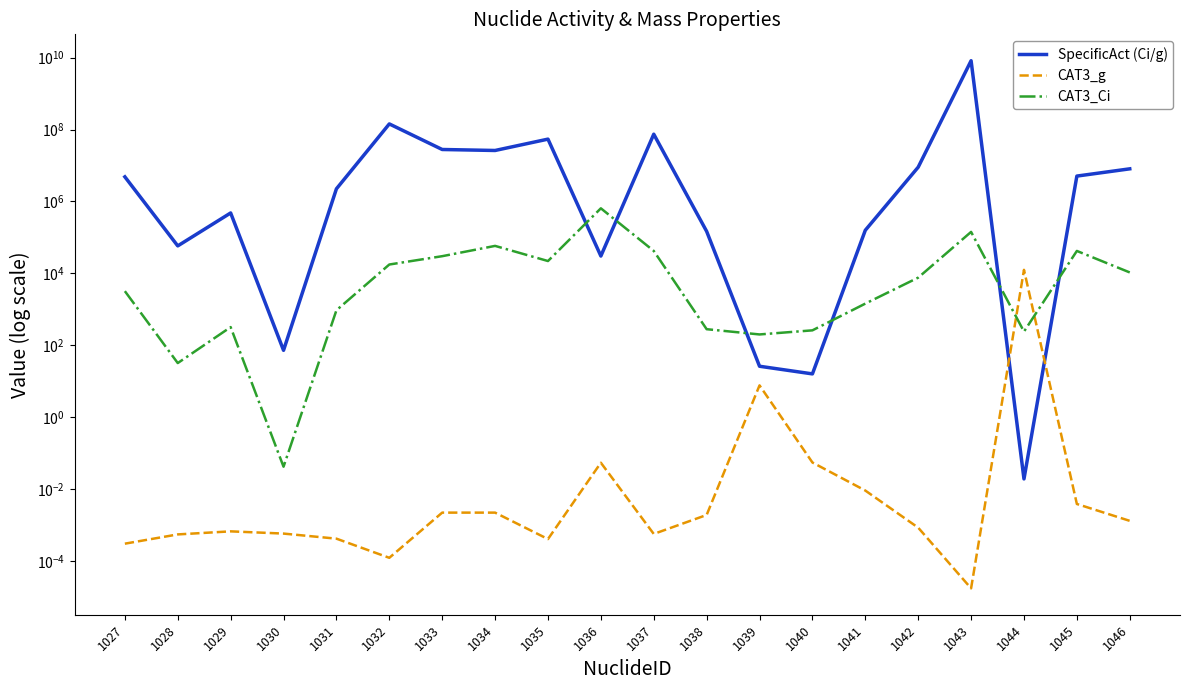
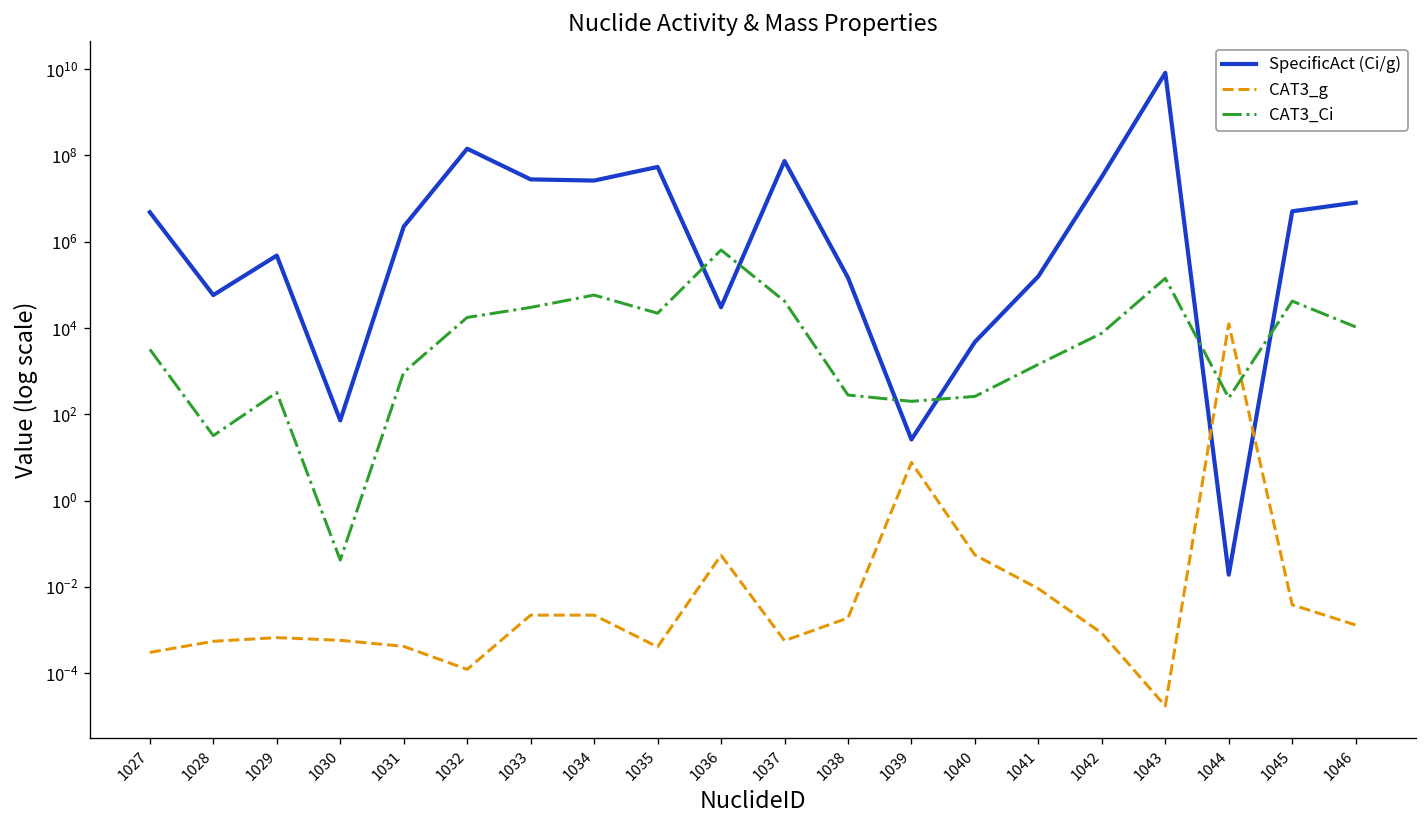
SpecificAct (Ci/g), 1040: 20 -> 5000
SpecificAct (Ci/g), 1042: 9000000 -> 30000000
